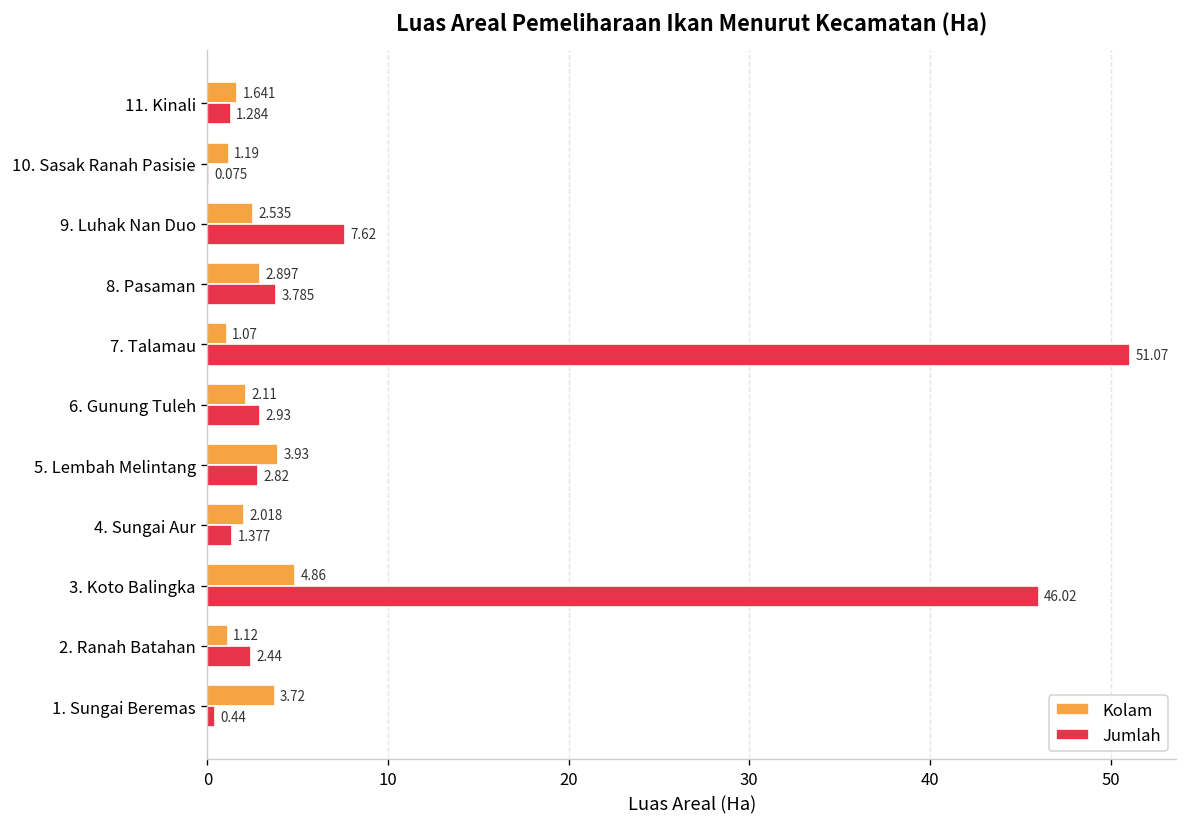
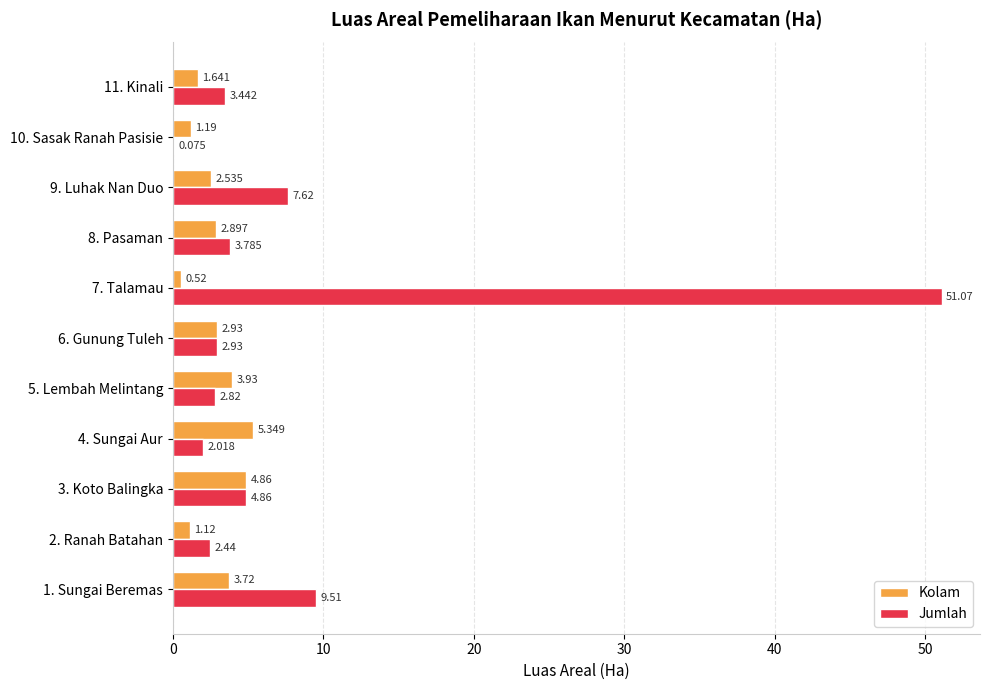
Jumlah, 11. Kinali: 1.284 -> 3.442
Kolam, 7. Talamau: 1.07 -> 0.52
Kolam, 6. Gunung Tuleh: 2.11 -> 2.93
Kolam, 4. Sungai Aur: 2.018 -> 5.349
Jumlah, 4. Sungai Aur: 1.377 -> 2.018
Jumlah, 3. Koto Balingka: 46.02 -> 4.86
Jumlah, 1. Sungai Beremas: 0.44 -> 9.51
